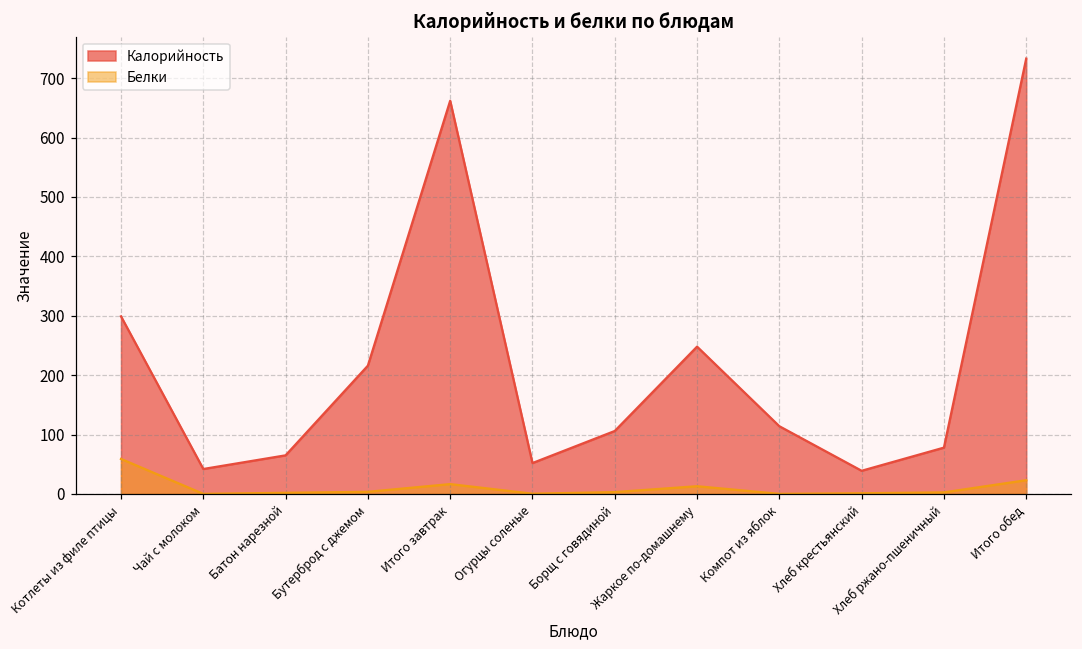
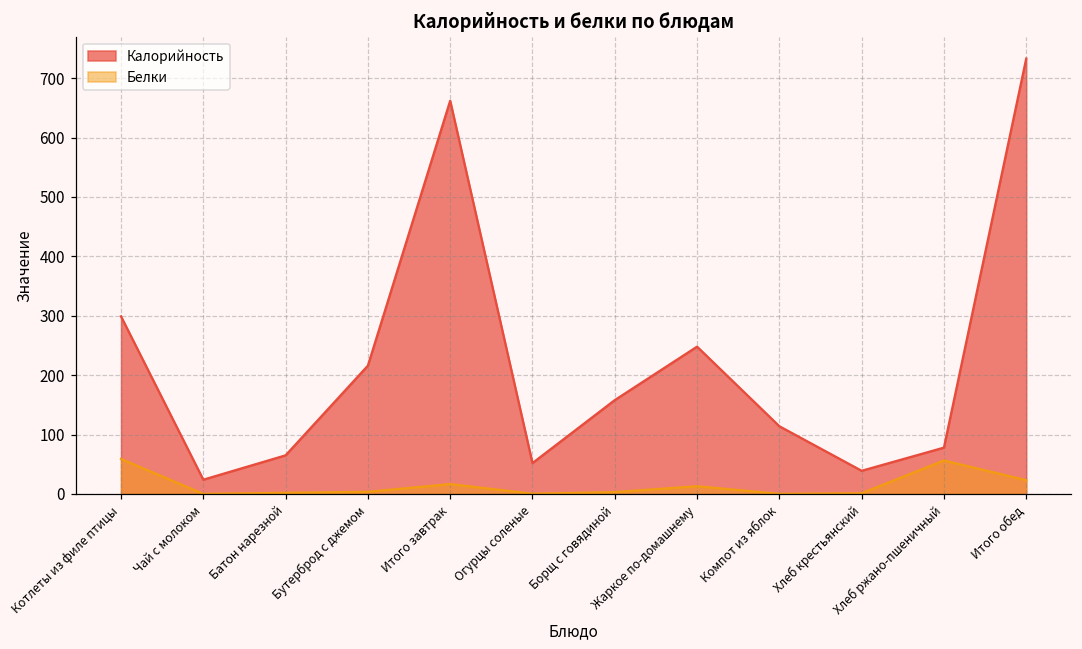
Калорийность, Чай с молоком: 40 -> 20
Калорийность, Борщ с говядиной: 110 -> 160
Белки, Хлеб ржано-пшеничный: 0 -> 60
